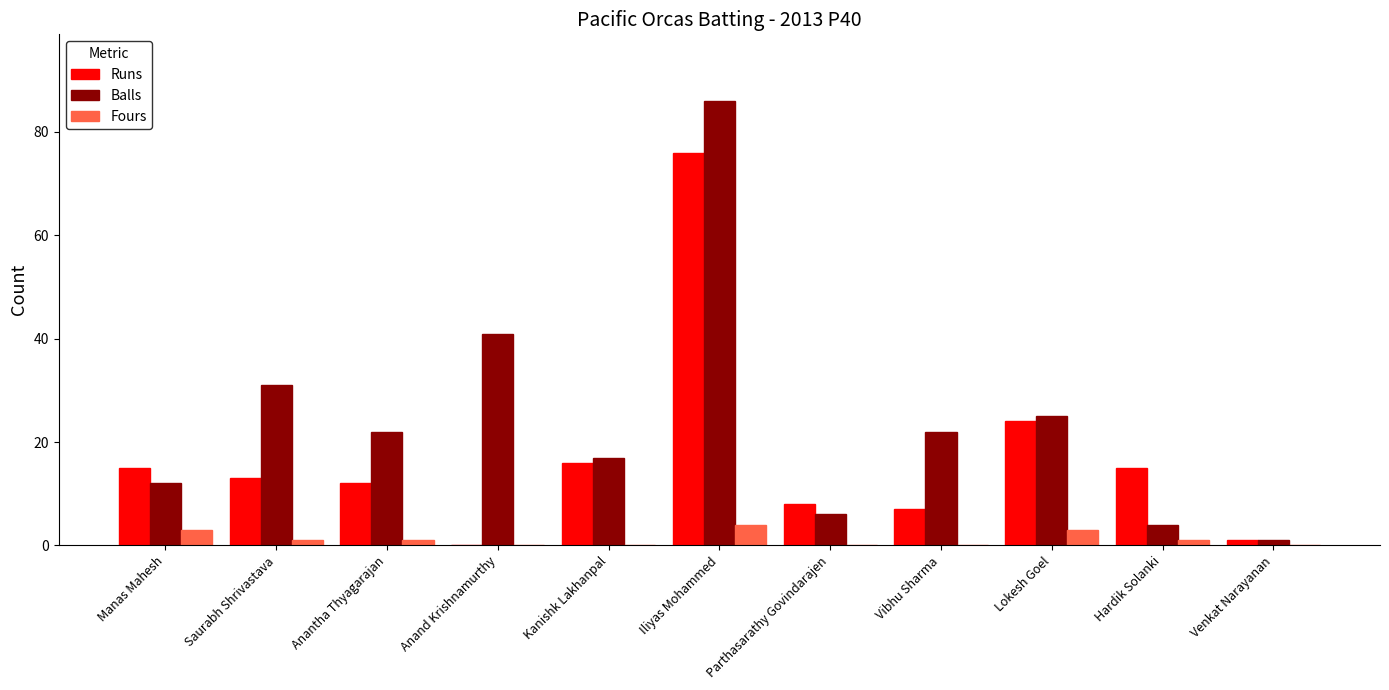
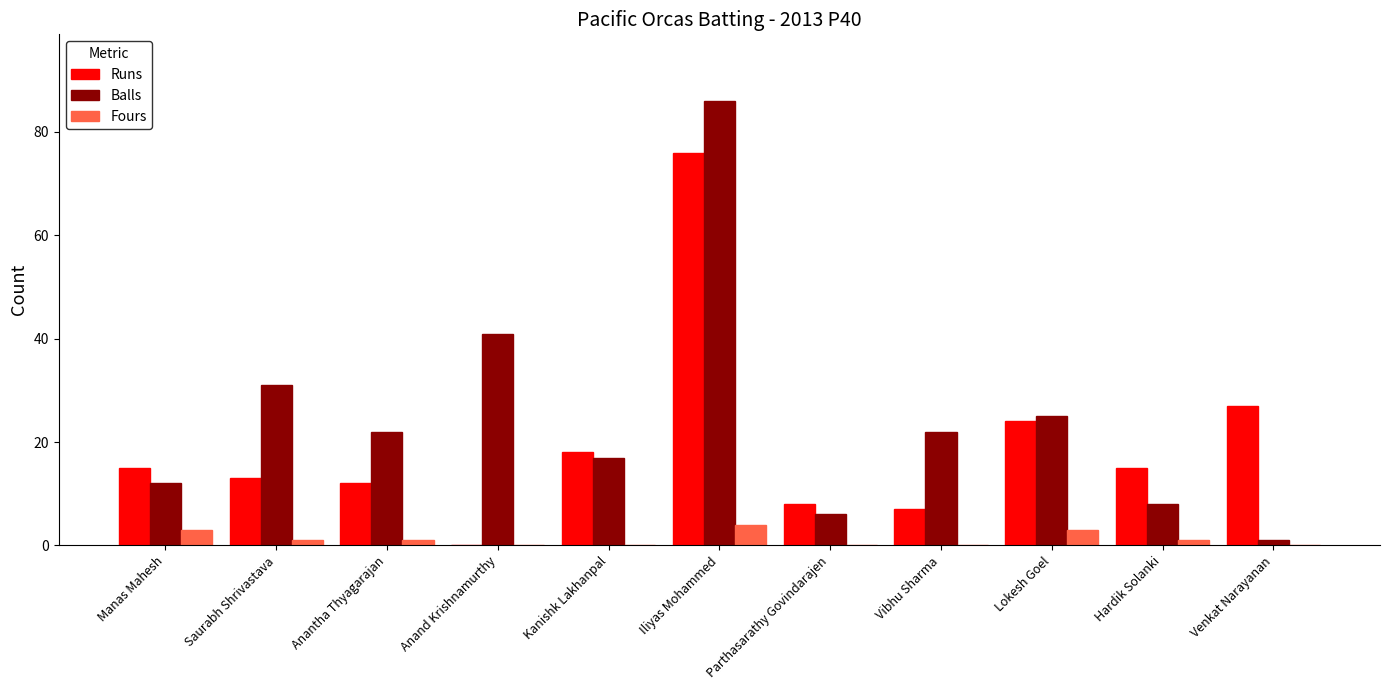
Runs, Kanishk Lakhanpal: 16 -> 18
Balls, Hardik Solanki: 4 -> 8
Runs, Venkat Narayanan: 1 -> 27
